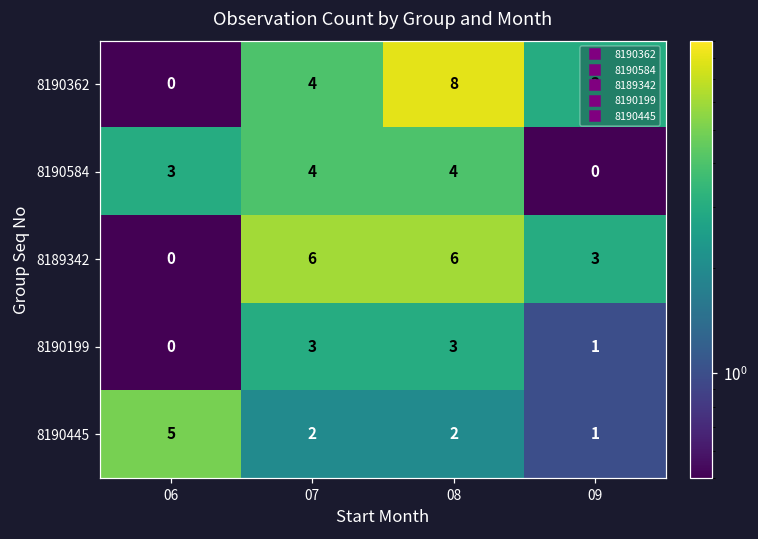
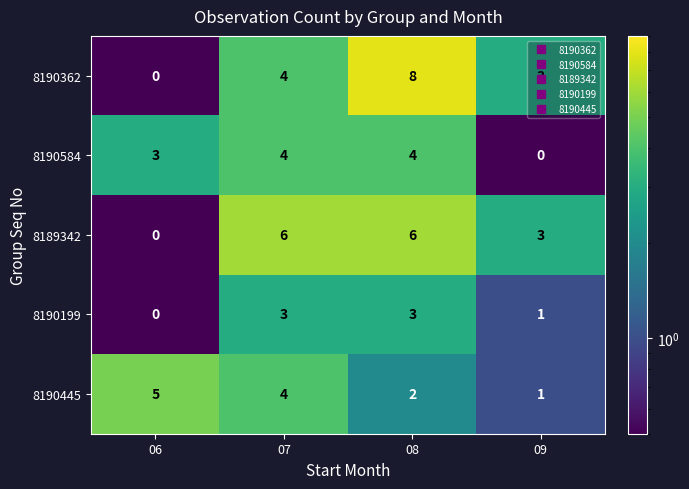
8190445, 07: 2 -> 4
